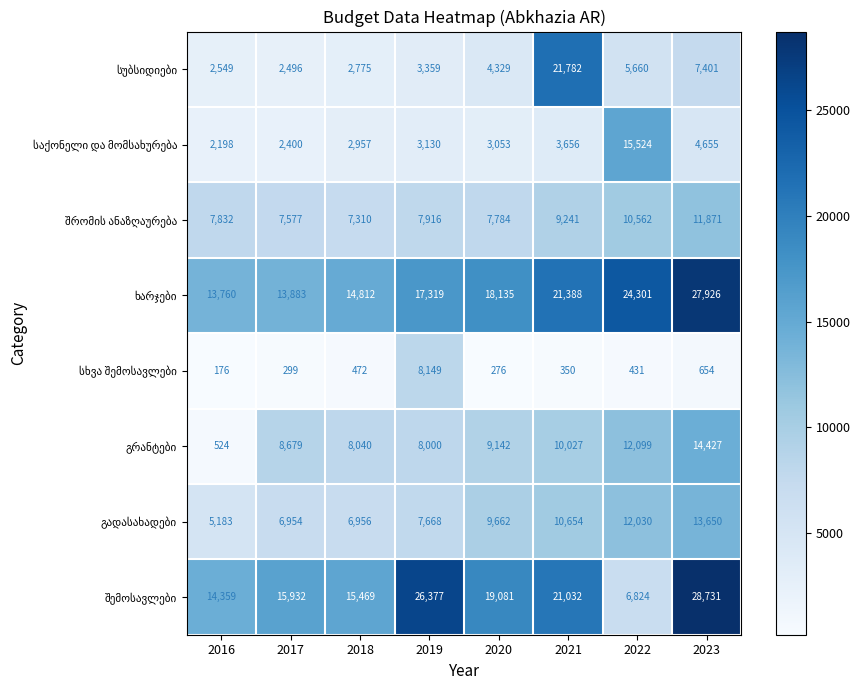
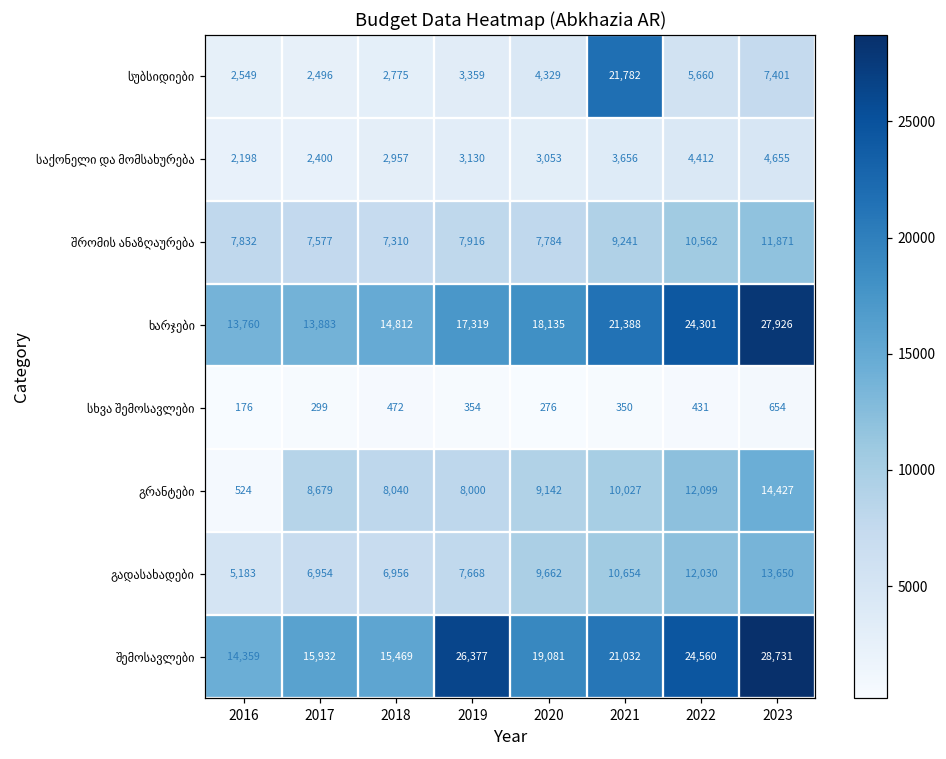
საქონელი და მომსახურება, 2022: 15,524 -> 4,412
სხვა შემოსავლები, 2019: 8,149 -> 354
შემოსავლები, 2022: 6,824 -> 24,560
